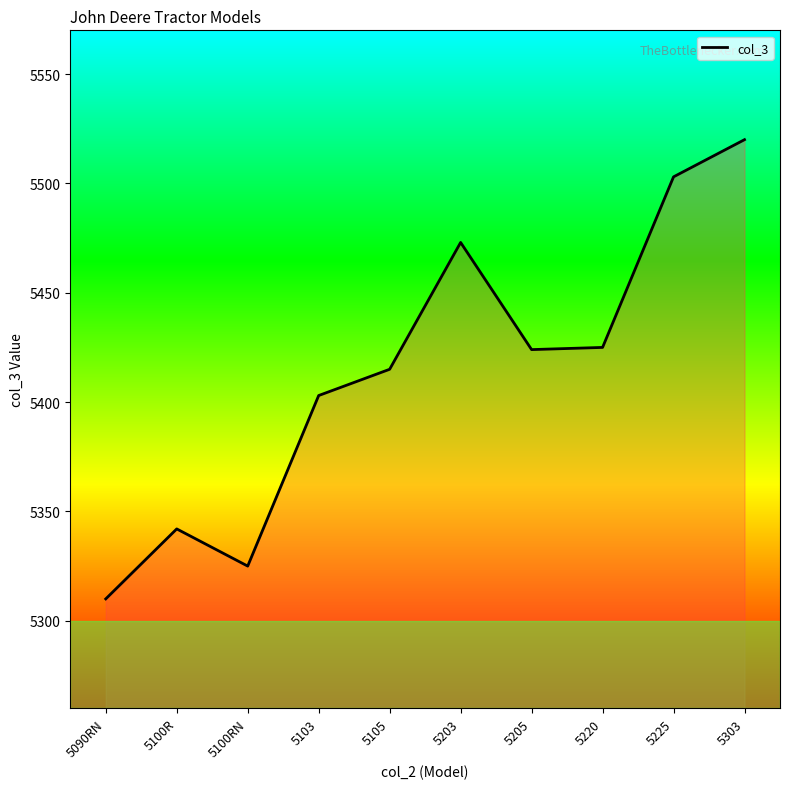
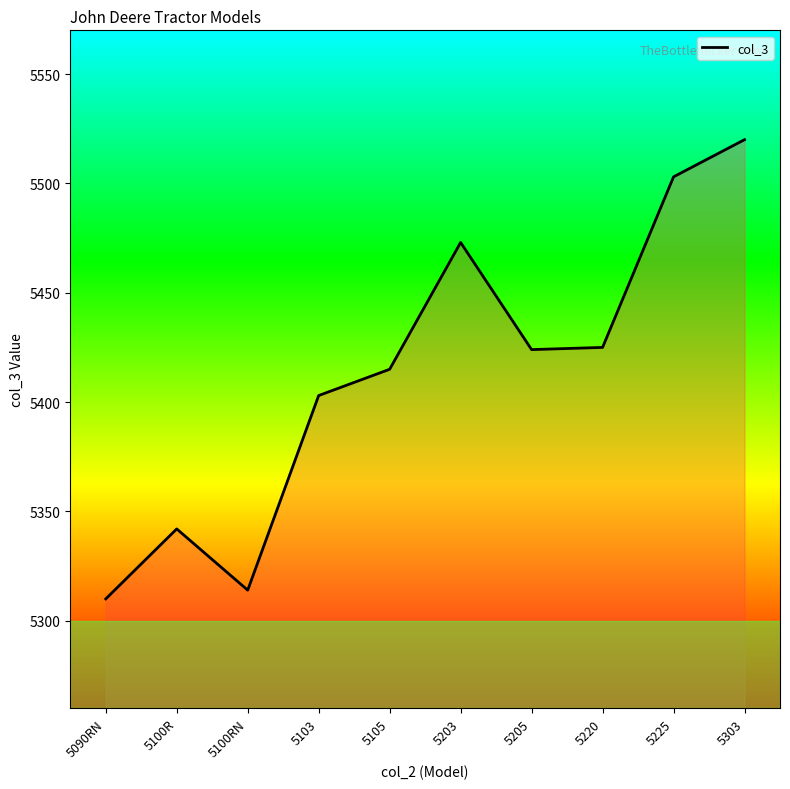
5100RN: 5325 -> 5314
